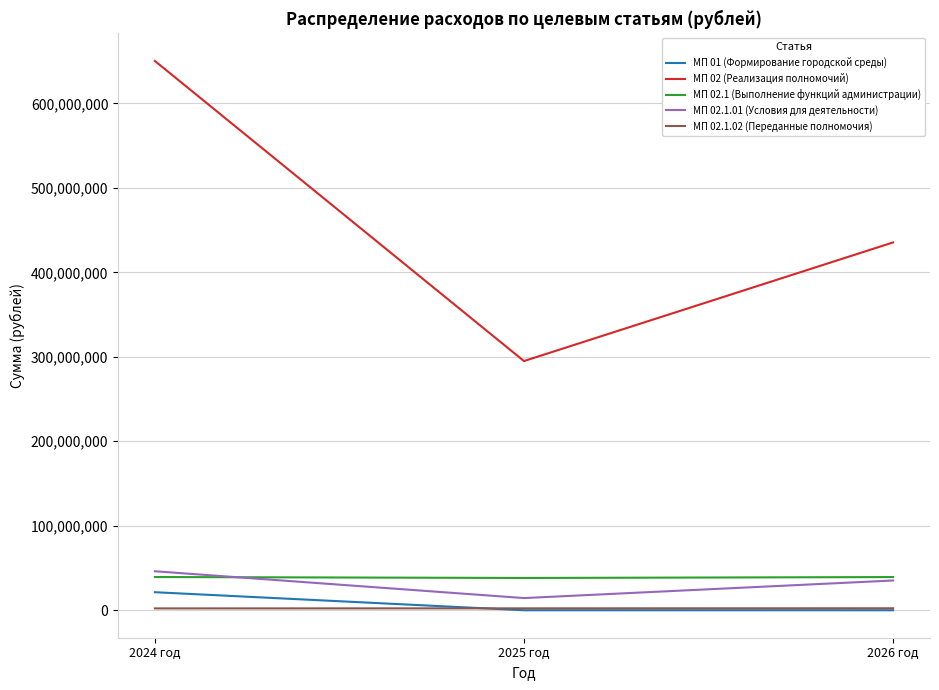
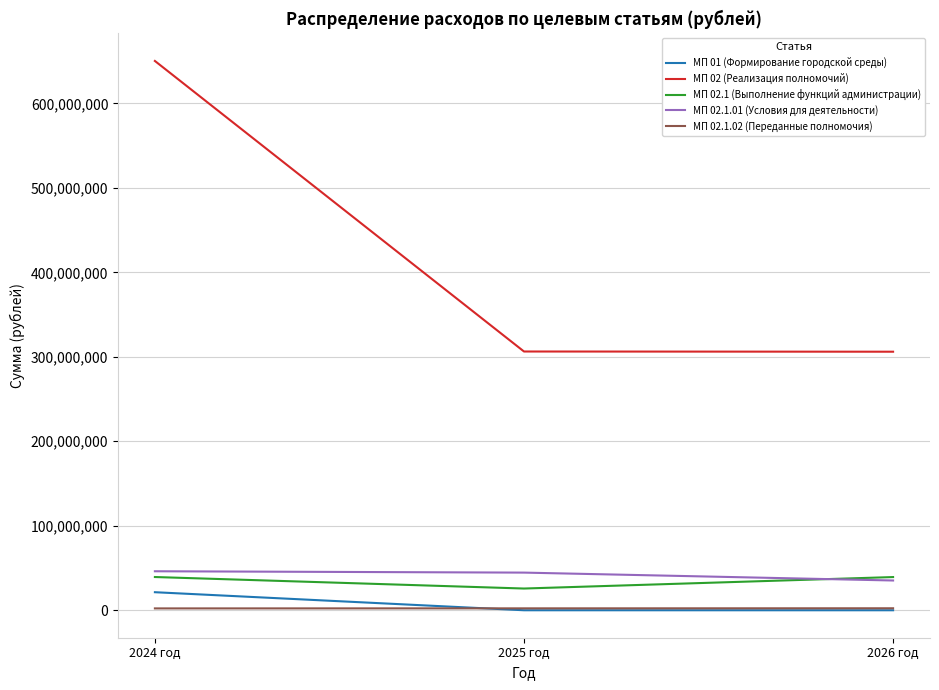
МП 02 (Реализация полномочий), 2025 год: 290,000,000 -> 310,000,000
МП 02.1 (Выполнение функций администрации), 2025 год: 40,000,000 -> 30,000,000
МП 02.1.01 (Условия для деятельности), 2025 год: 10,000,000 -> 40,000,000
МП 02 (Реализация полномочий), 2026 год: 440,000,000 -> 310,000,000
